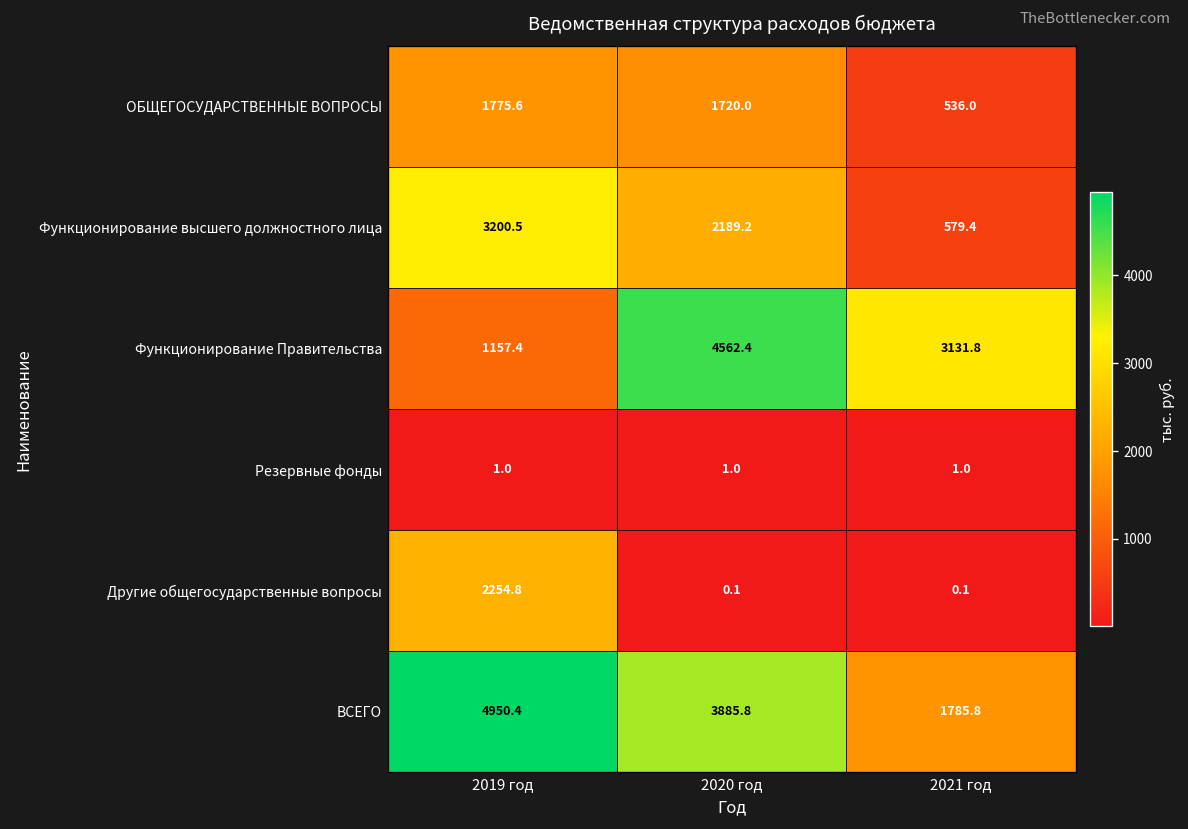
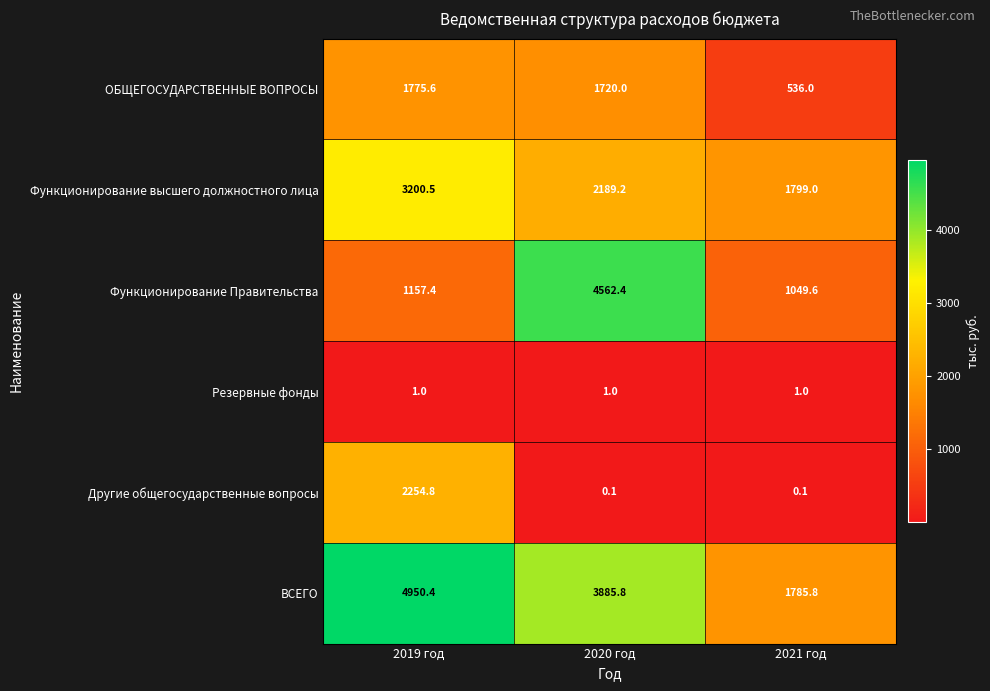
Функционирование высшего должностного лица, 2021 год: 579.4 -> 1799.0
Функционирование Правительства, 2021 год: 3131.8 -> 1049.6
